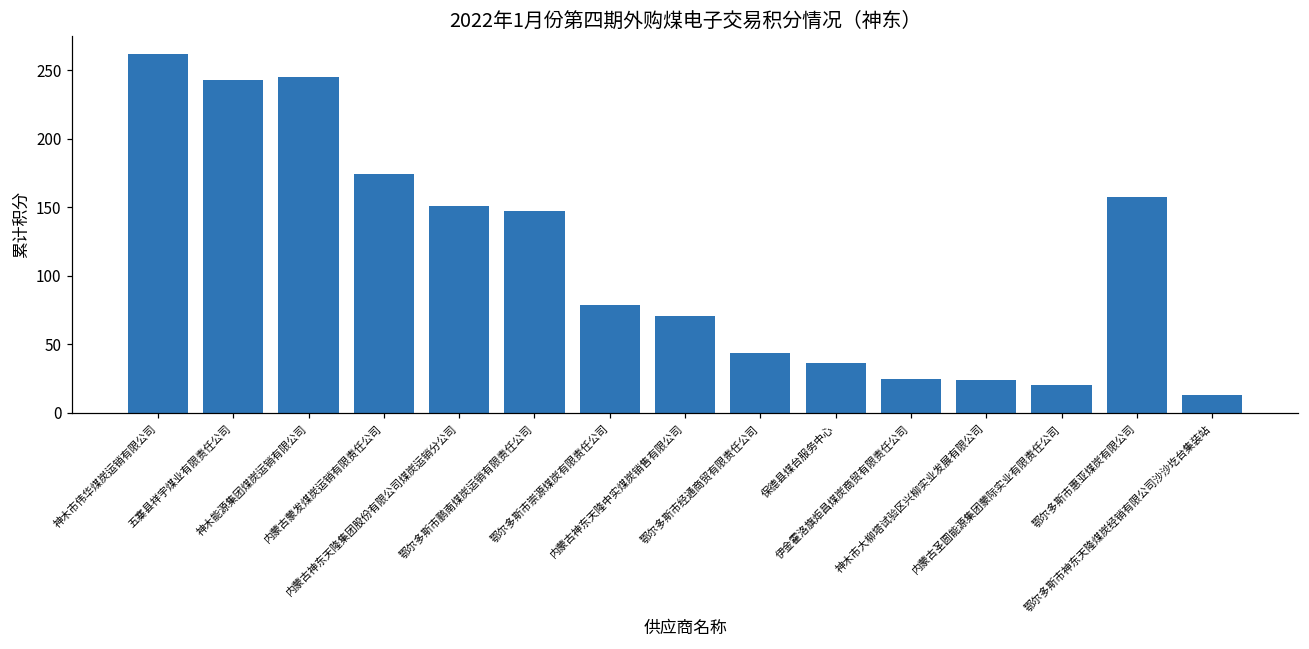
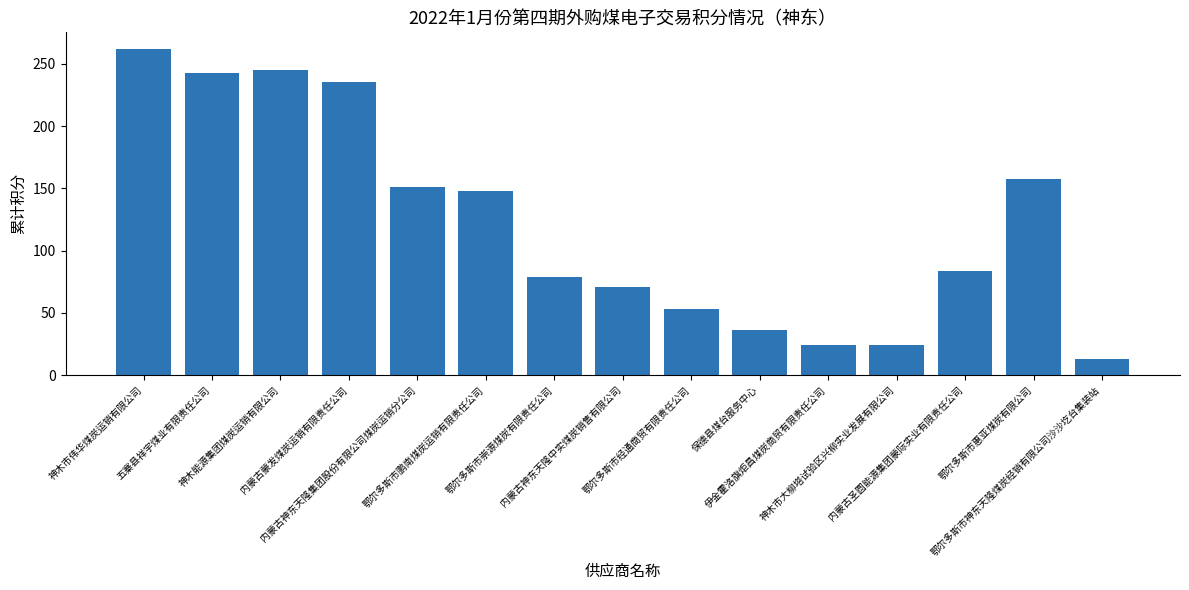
内蒙古蒙发煤炭运销有限责任公司: 174 -> 236
鄂尔多斯市经通商贸有限责任公司: 44 -> 53
内蒙古圣圆能源集团蒙际实业有限责任公司: 21 -> 84
